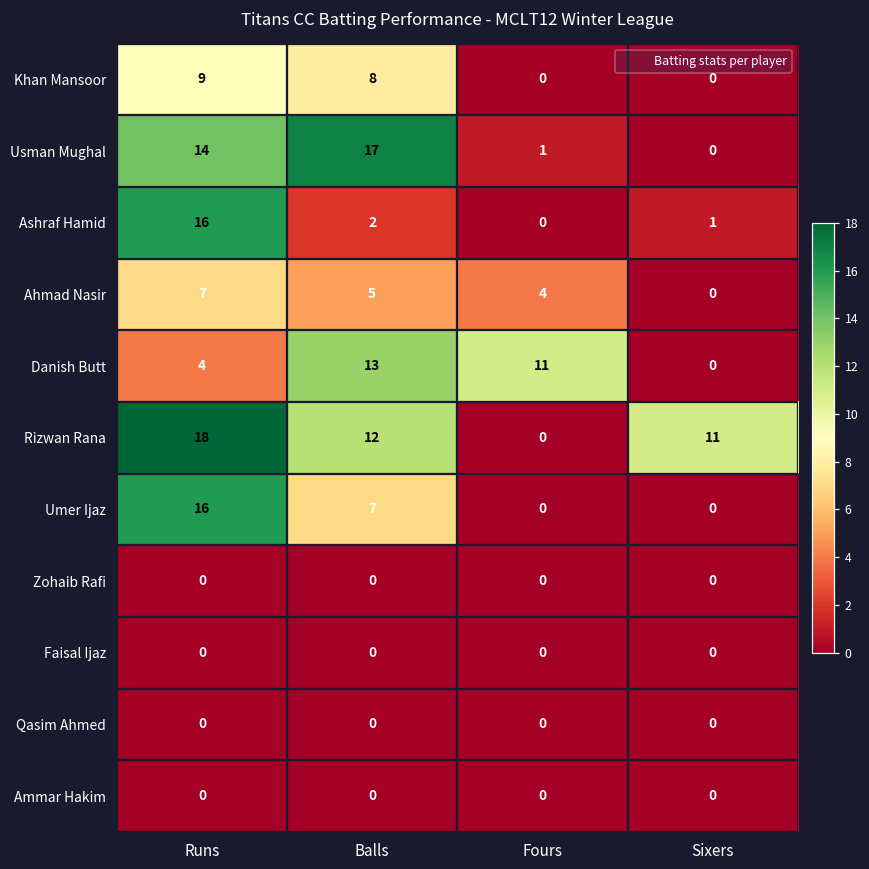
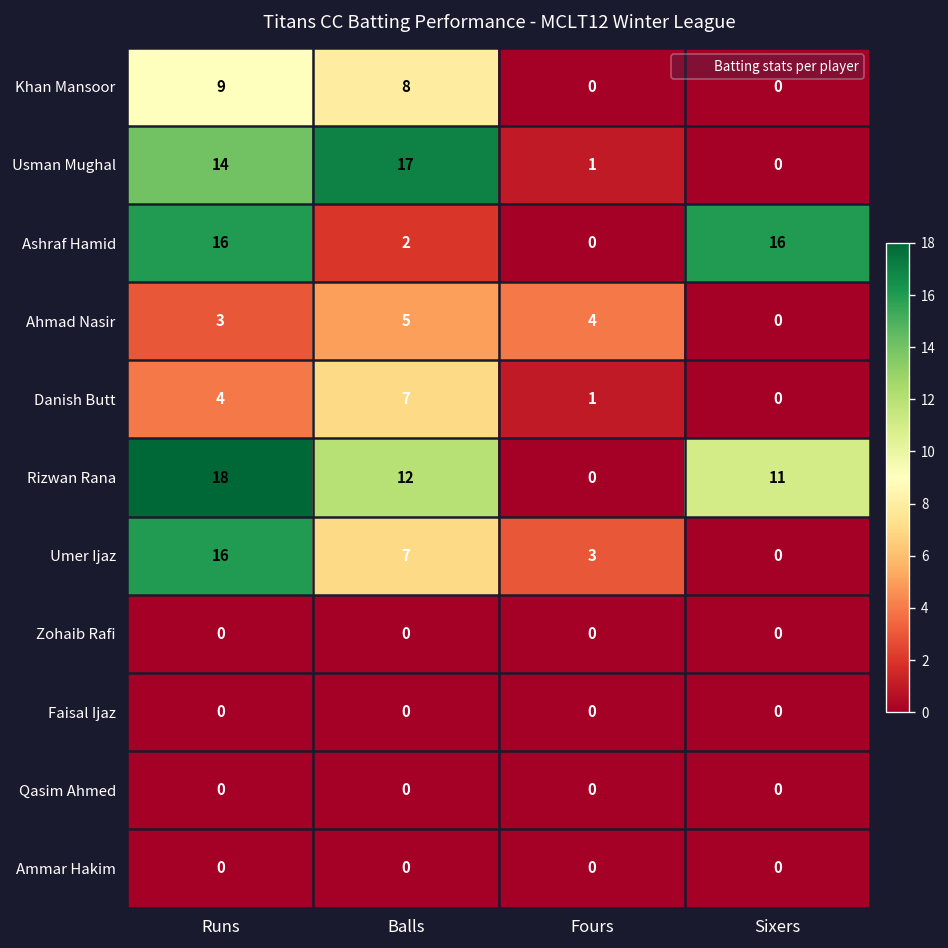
Ashraf Hamid, Sixers: 1 -> 16
Ahmad Nasir, Runs: 7 -> 3
Danish Butt, Balls: 13 -> 7
Danish Butt, Fours: 11 -> 1
Umer Ijaz, Fours: 0 -> 3
